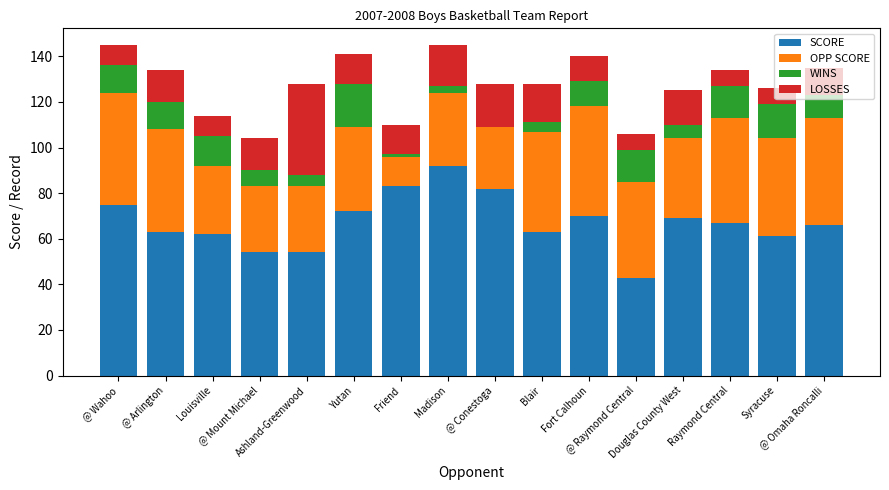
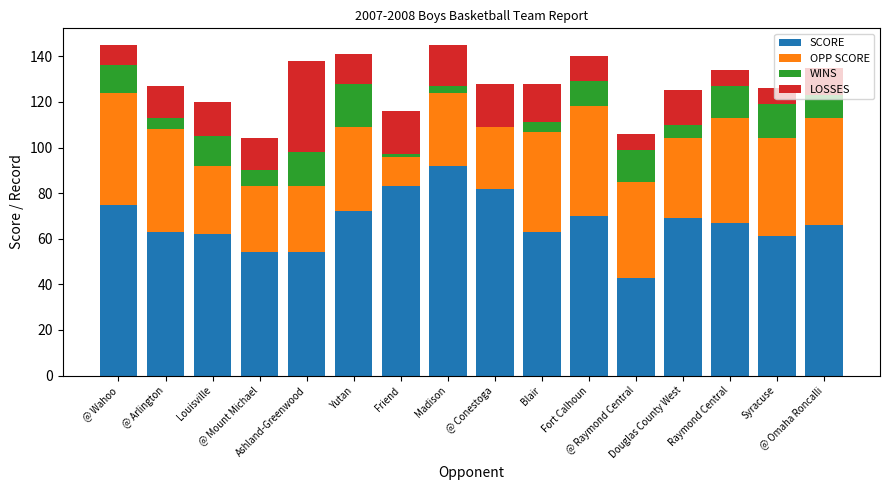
WINS, @ Arlington: 12 -> 5
LOSSES, Louisville: 9 -> 15
WINS, Ashland-Greenwood: 5 -> 15
LOSSES, Friend: 13 -> 19
